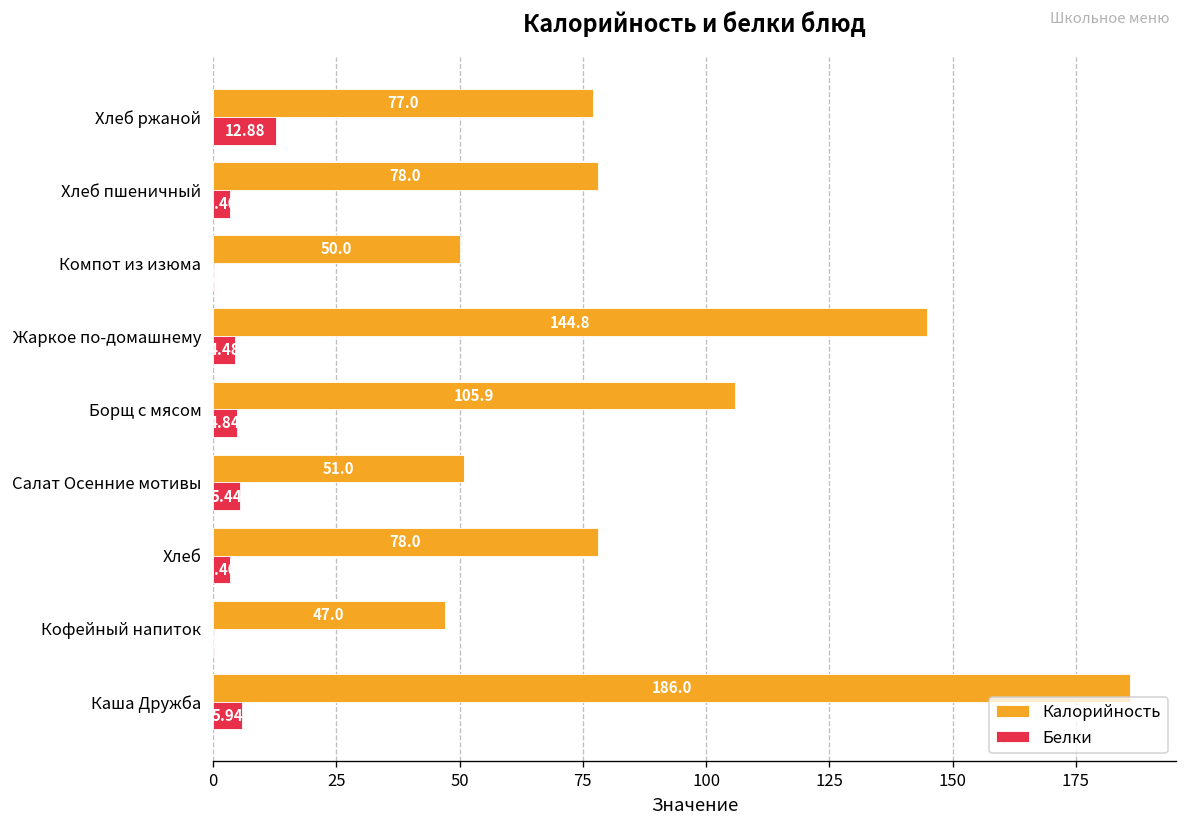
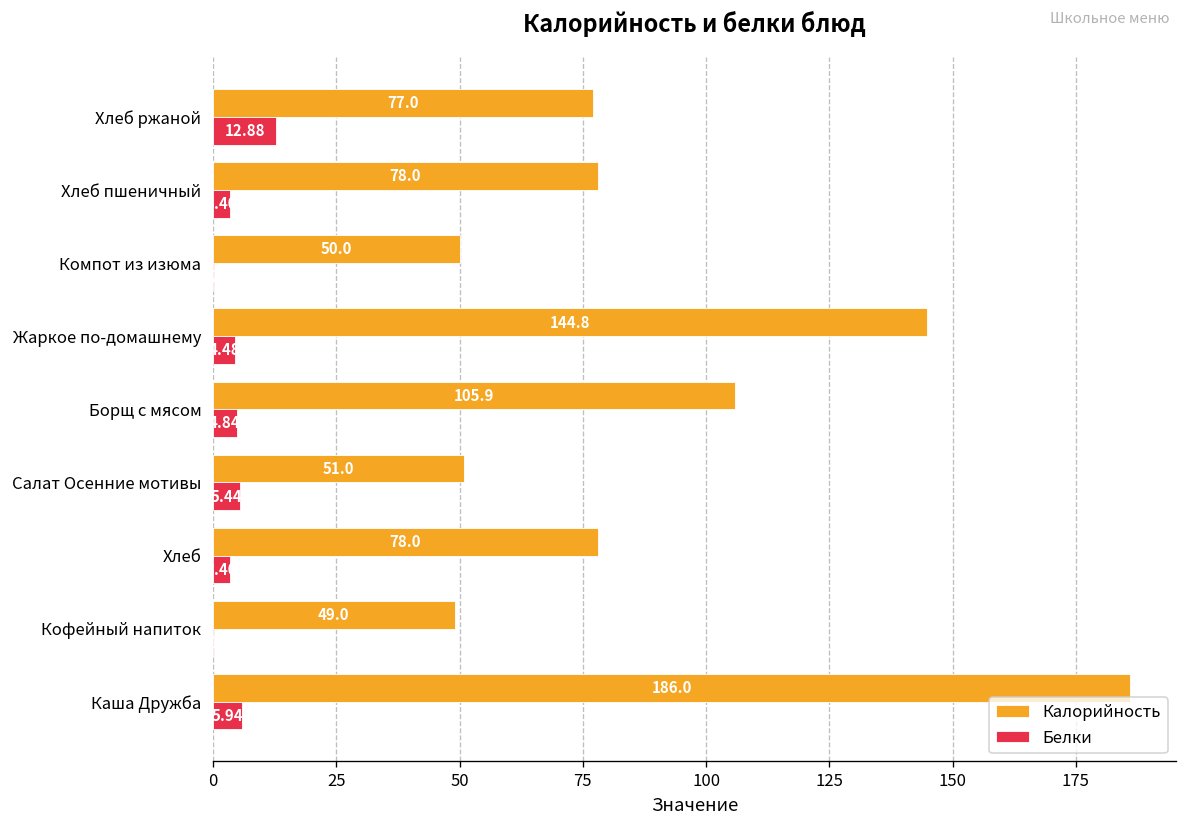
Калорийность, Кофейный напиток: 47.0 -> 49.0
